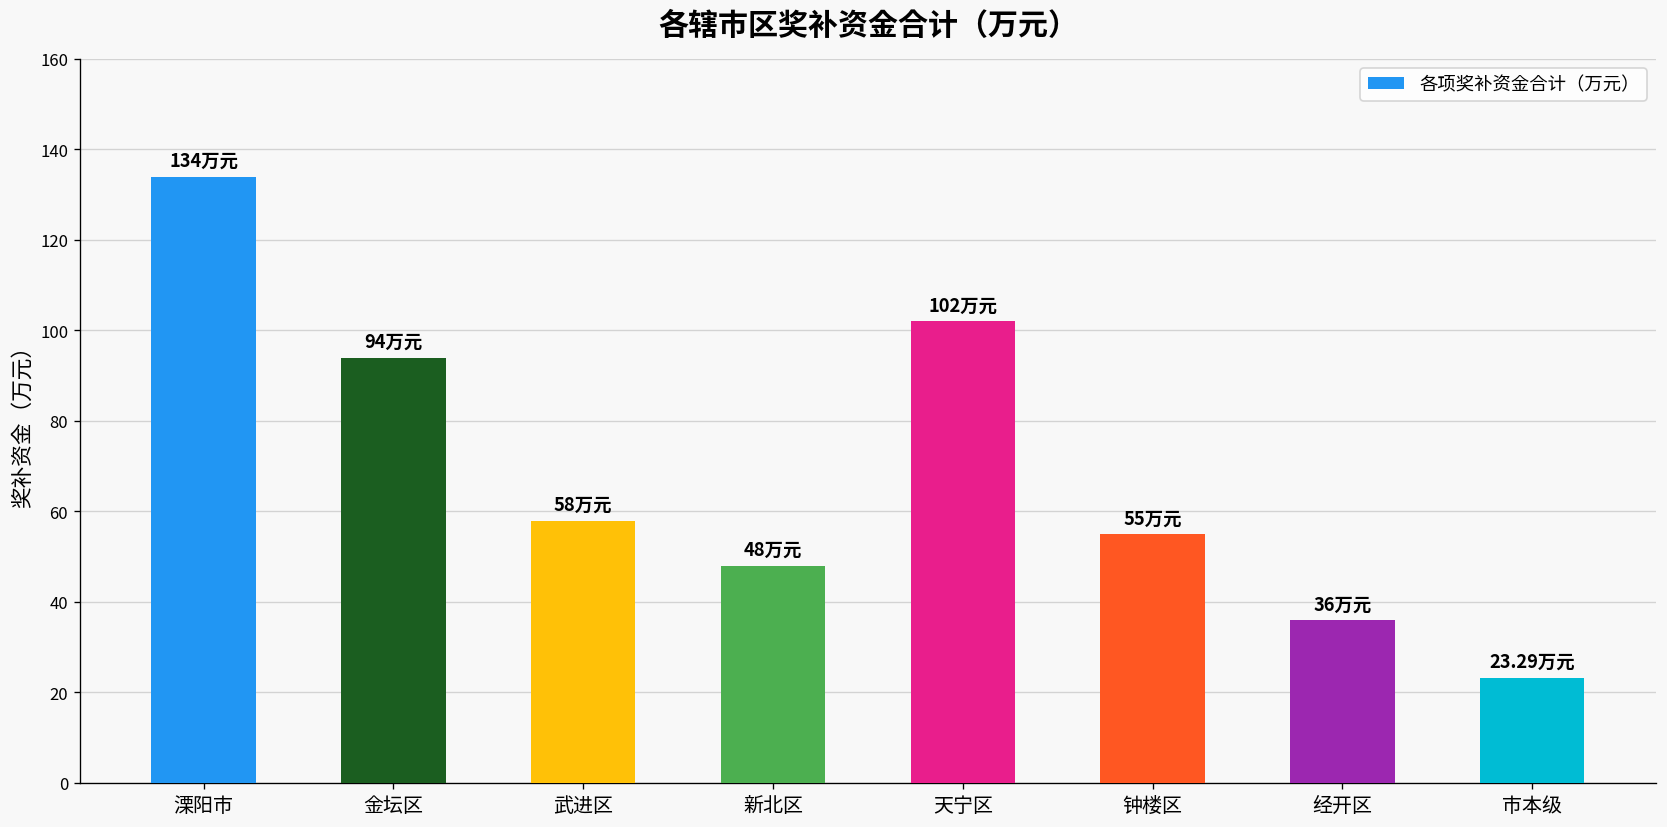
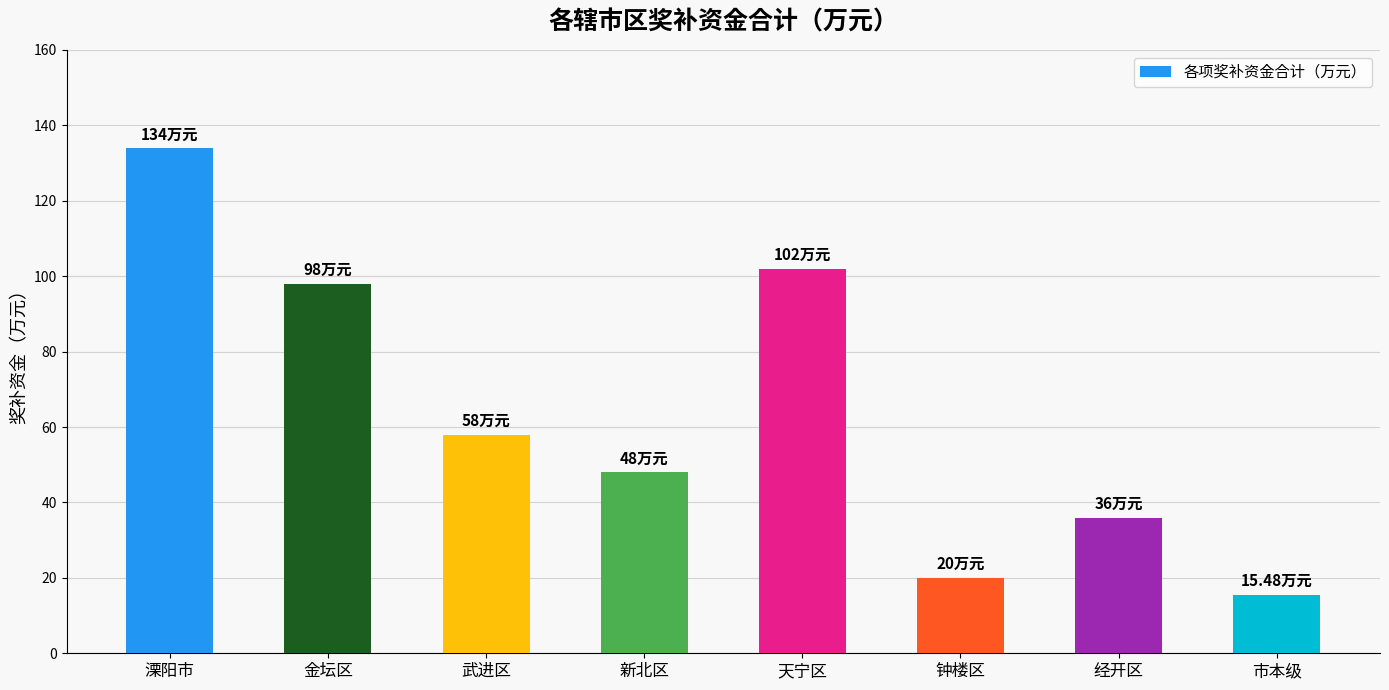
金坛区: 94 -> 98
钟楼区: 55 -> 20
市本级: 23.29 -> 15.48
